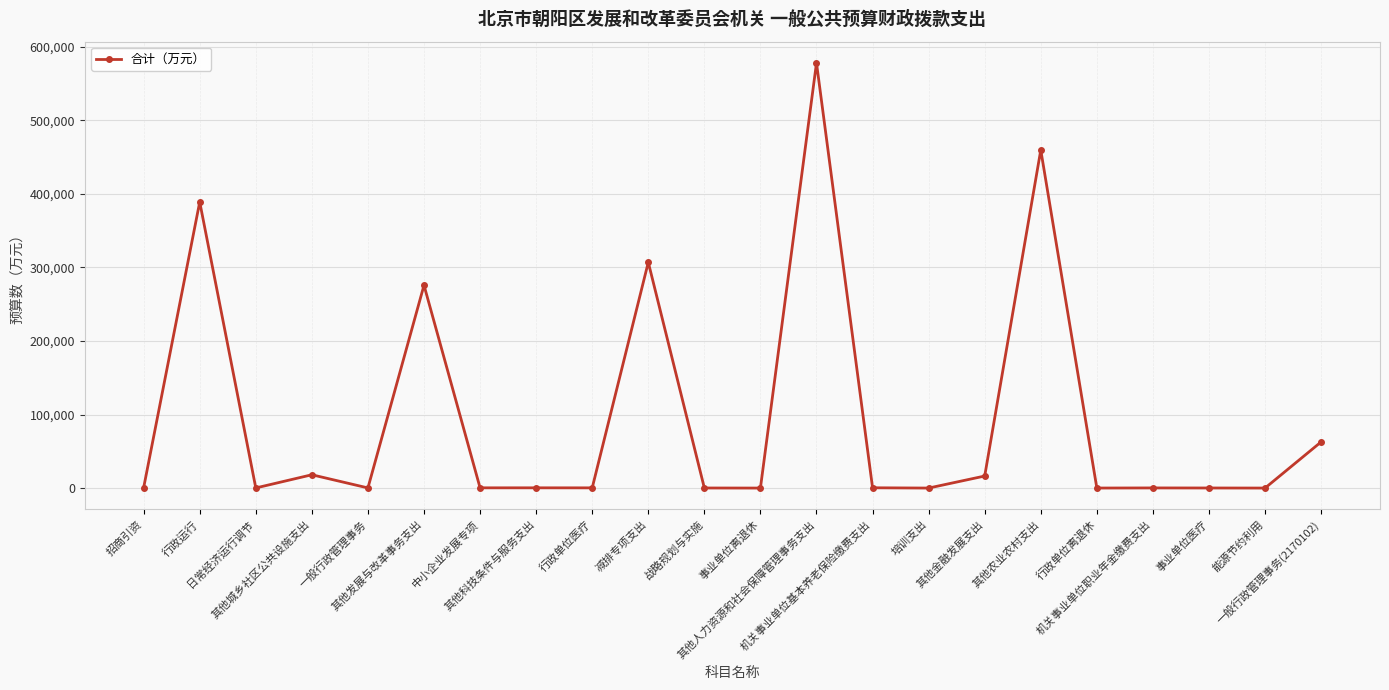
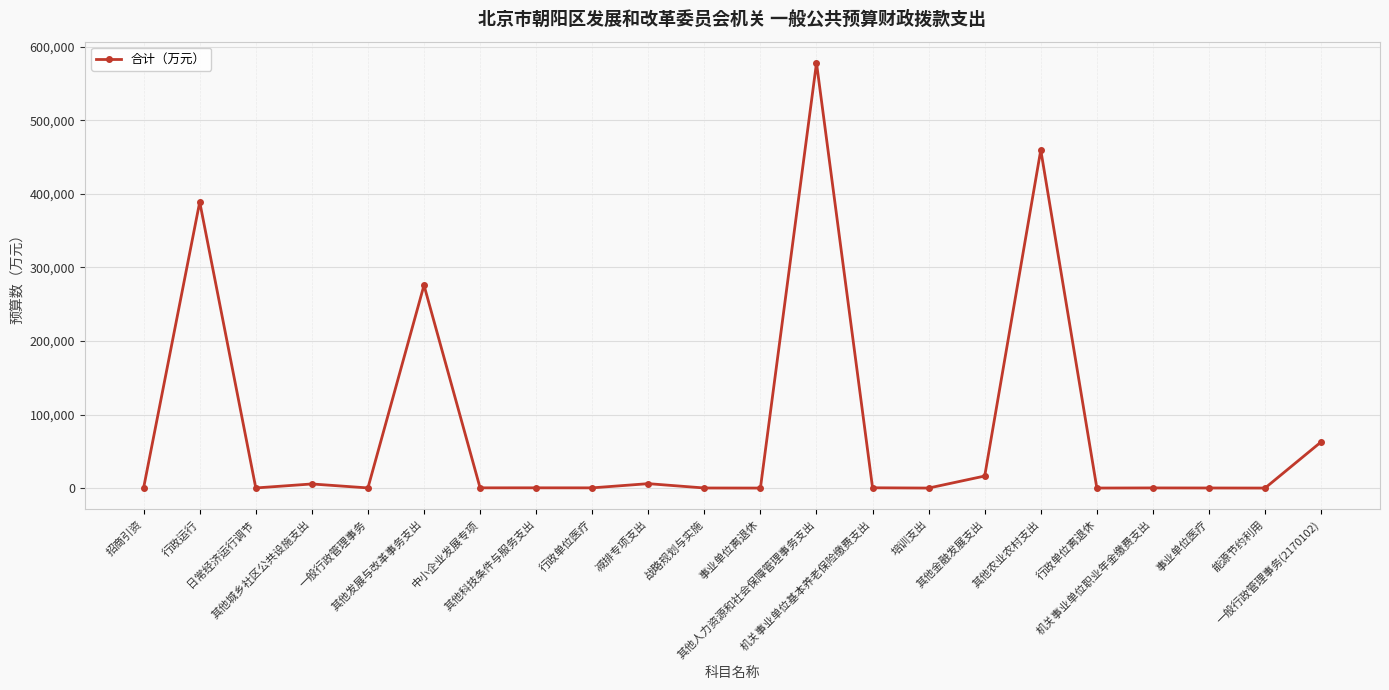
其他城乡社区公共设施支出: 20,000 -> 10,000
减排专项支出: 310,000 -> 10,000
